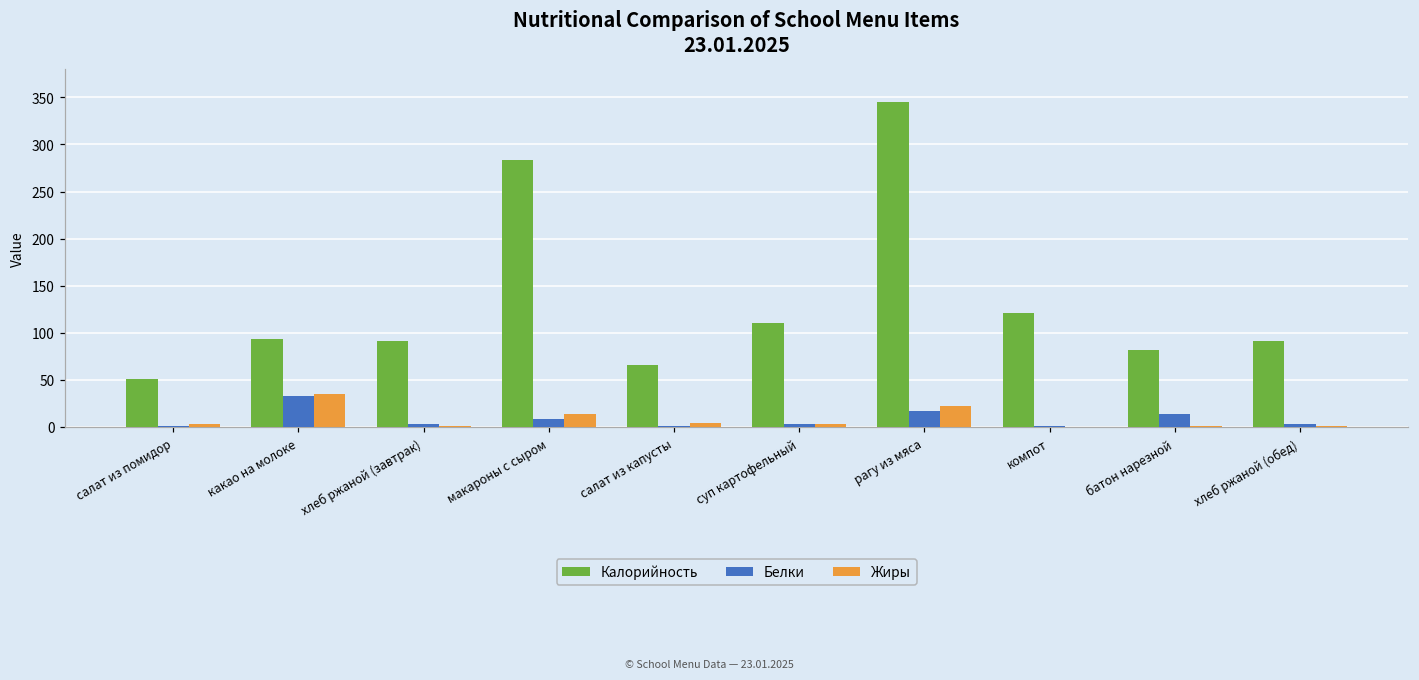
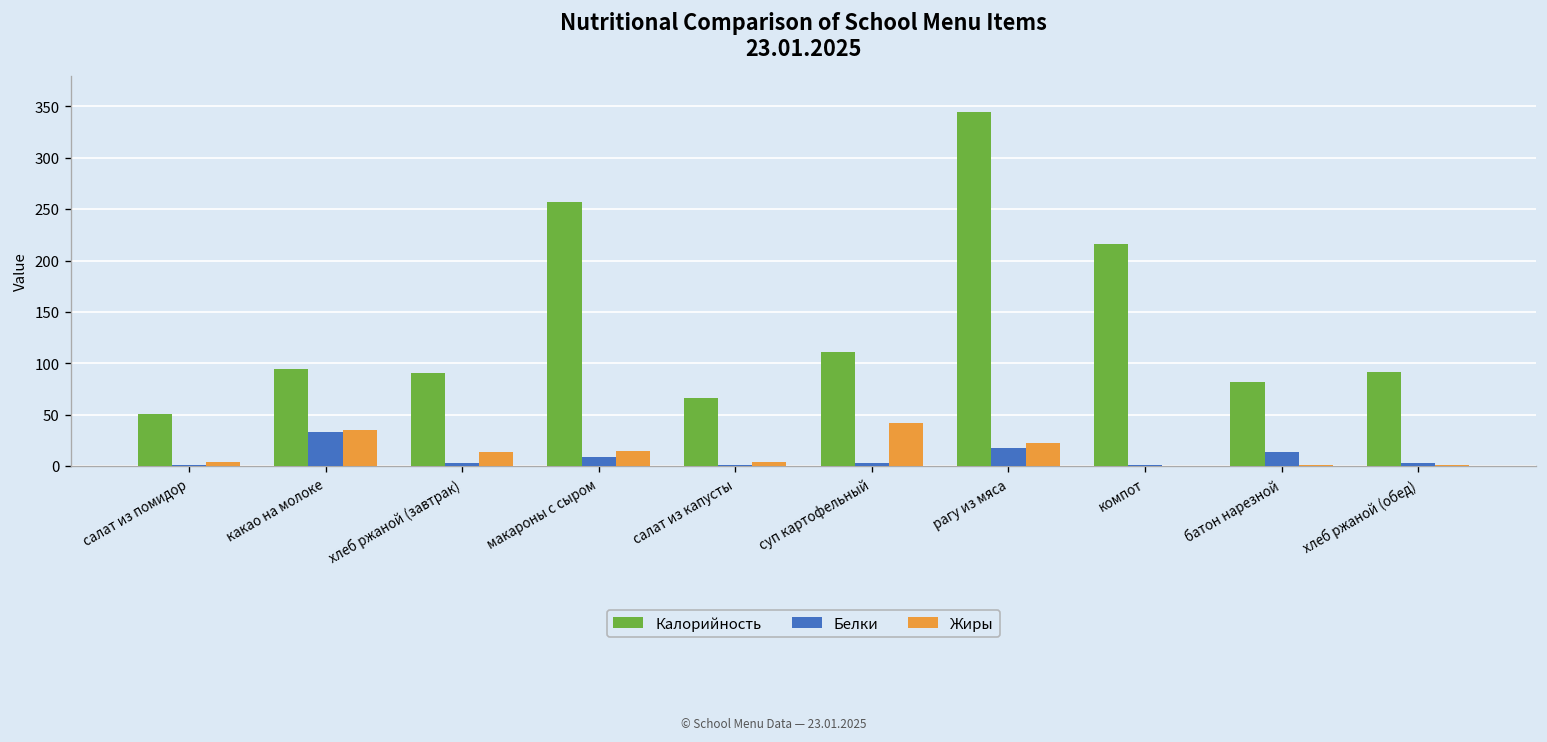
Жиры, хлеб ржаной (завтрак): 0 -> 10
Калорийность, макароны с сыром: 280 -> 260
Жиры, суп картофельный: 0 -> 40
Калорийность, компот: 120 -> 220
